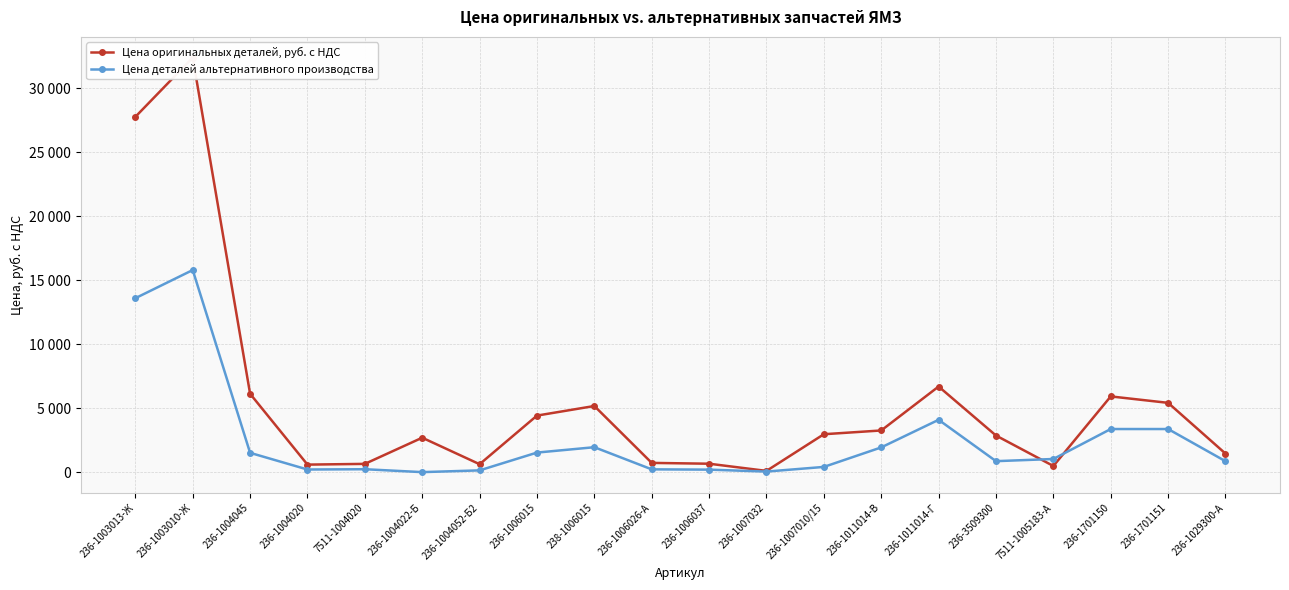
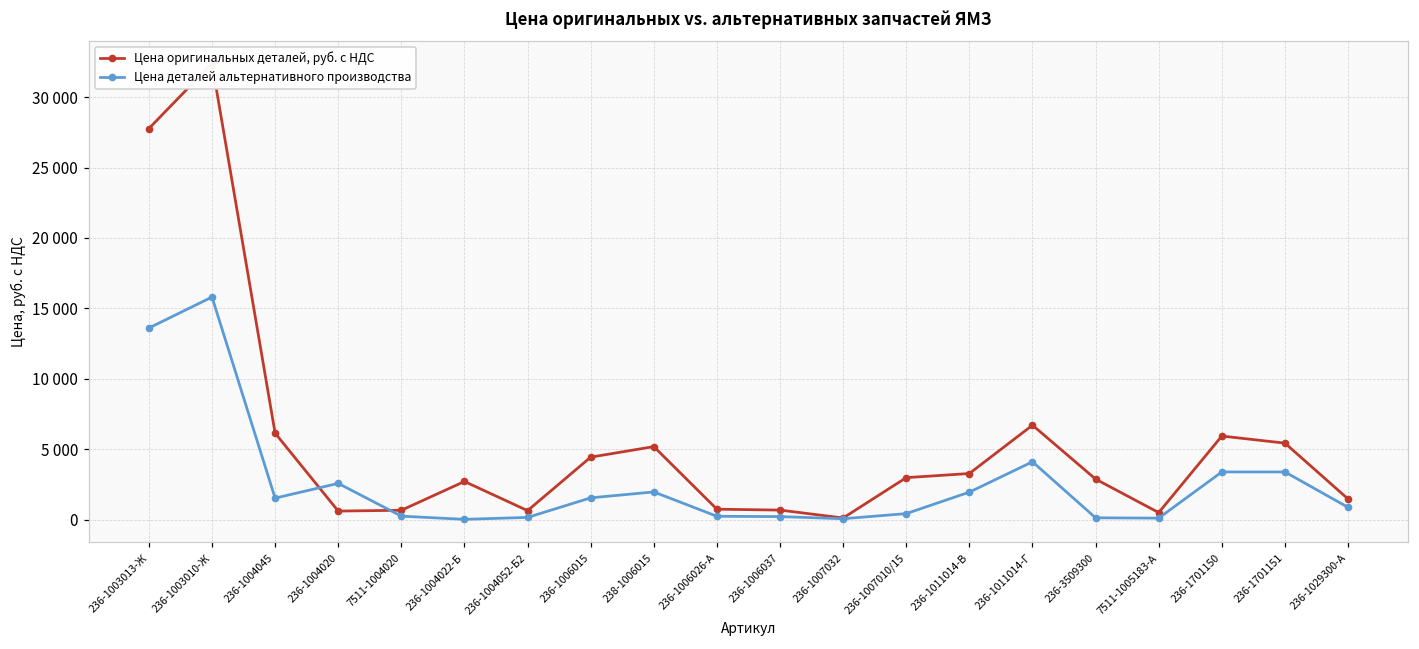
Цена деталей альтернативного производства, 236-1004020: 200 -> 2600
Цена деталей альтернативного производства, 236-3509300: 900 -> 100
Цена деталей альтернативного производства, 7511-1005183-А: 1000 -> 100
